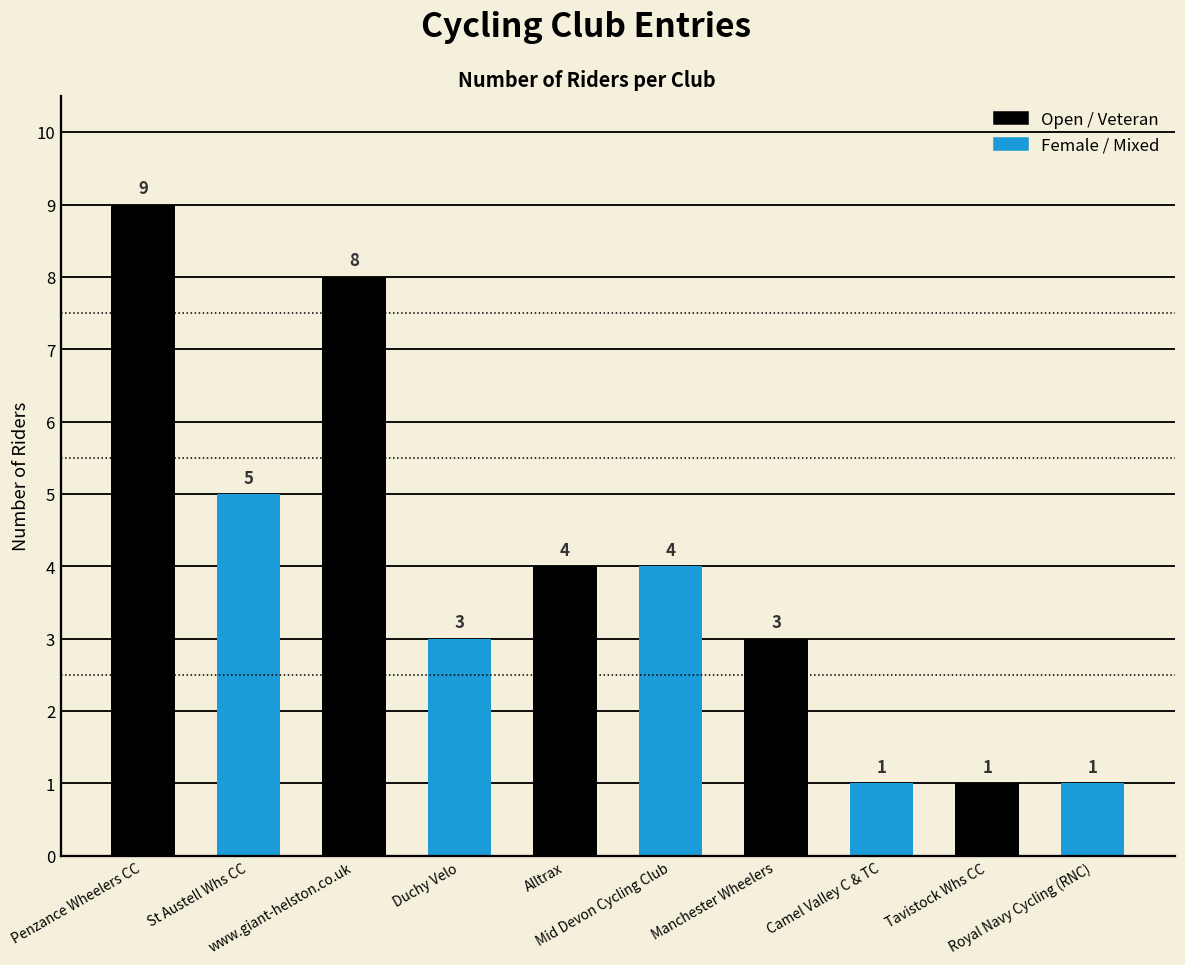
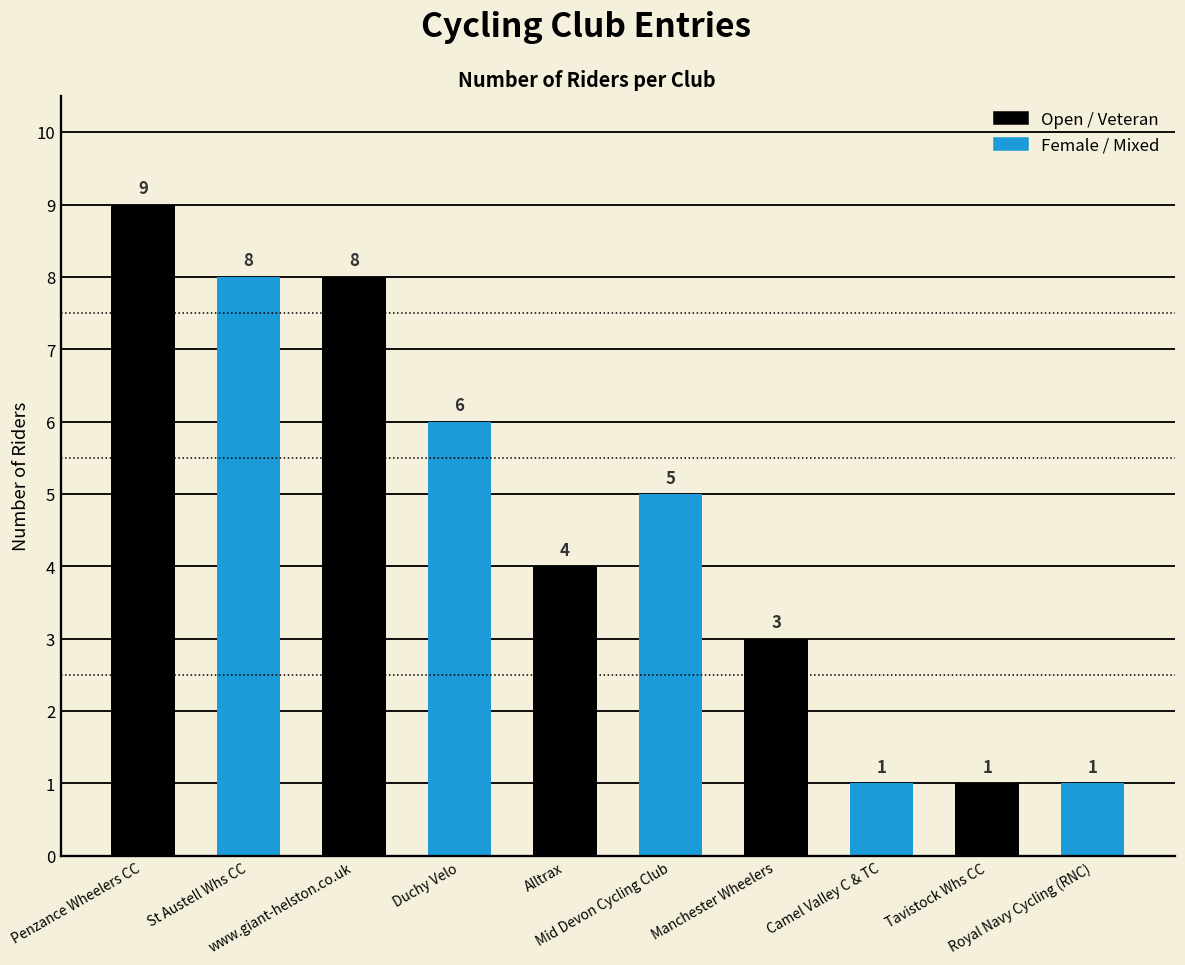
St Austell Whs CC: 5 -> 8
Duchy Velo: 3 -> 6
Mid Devon Cycling Club: 4 -> 5
